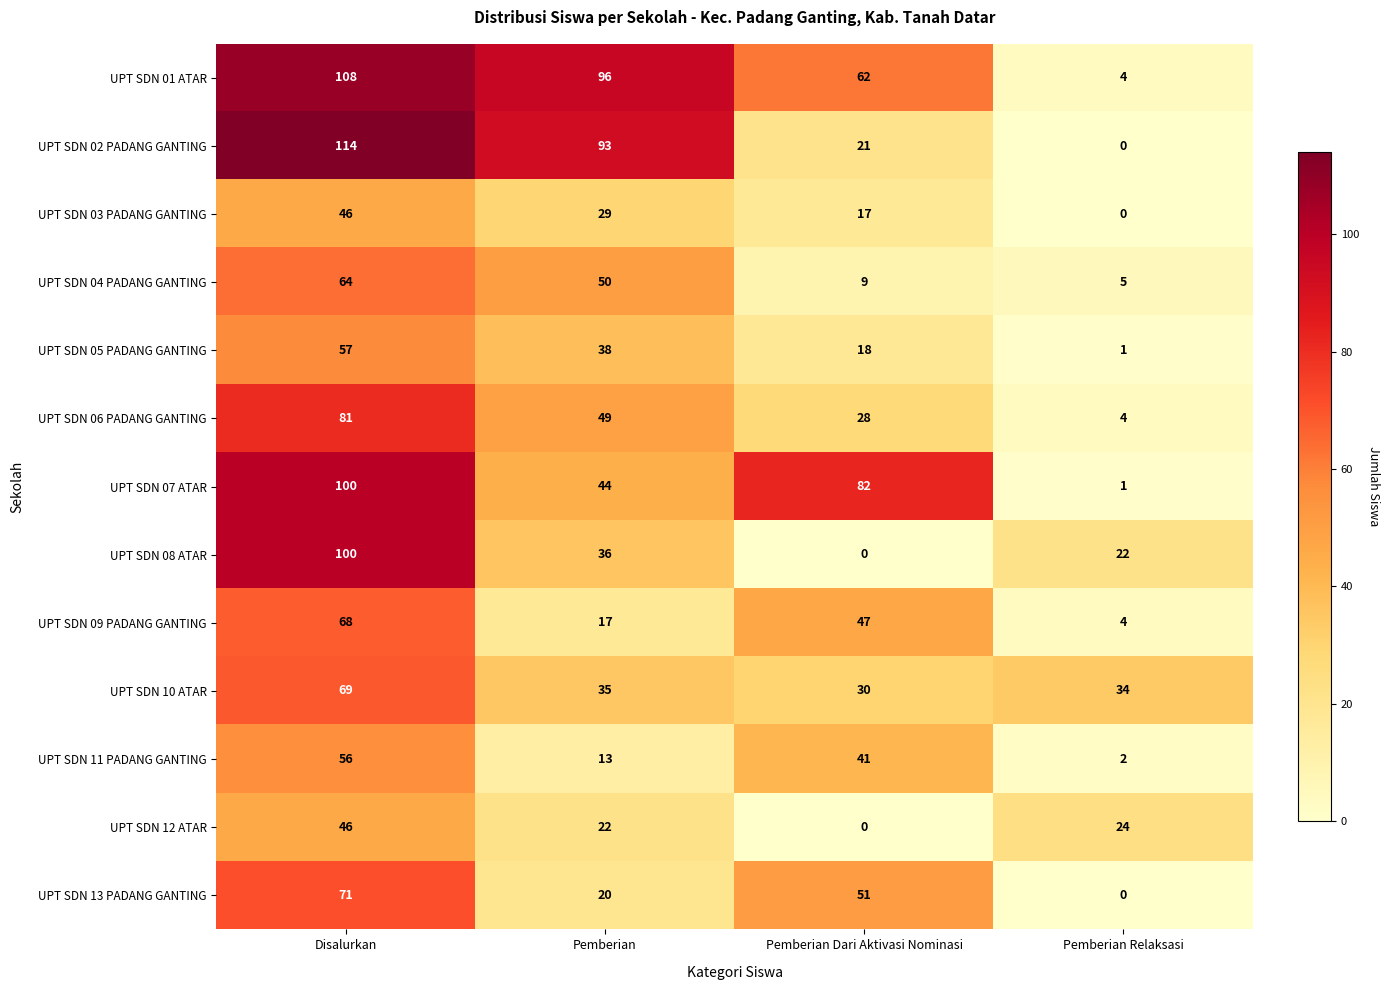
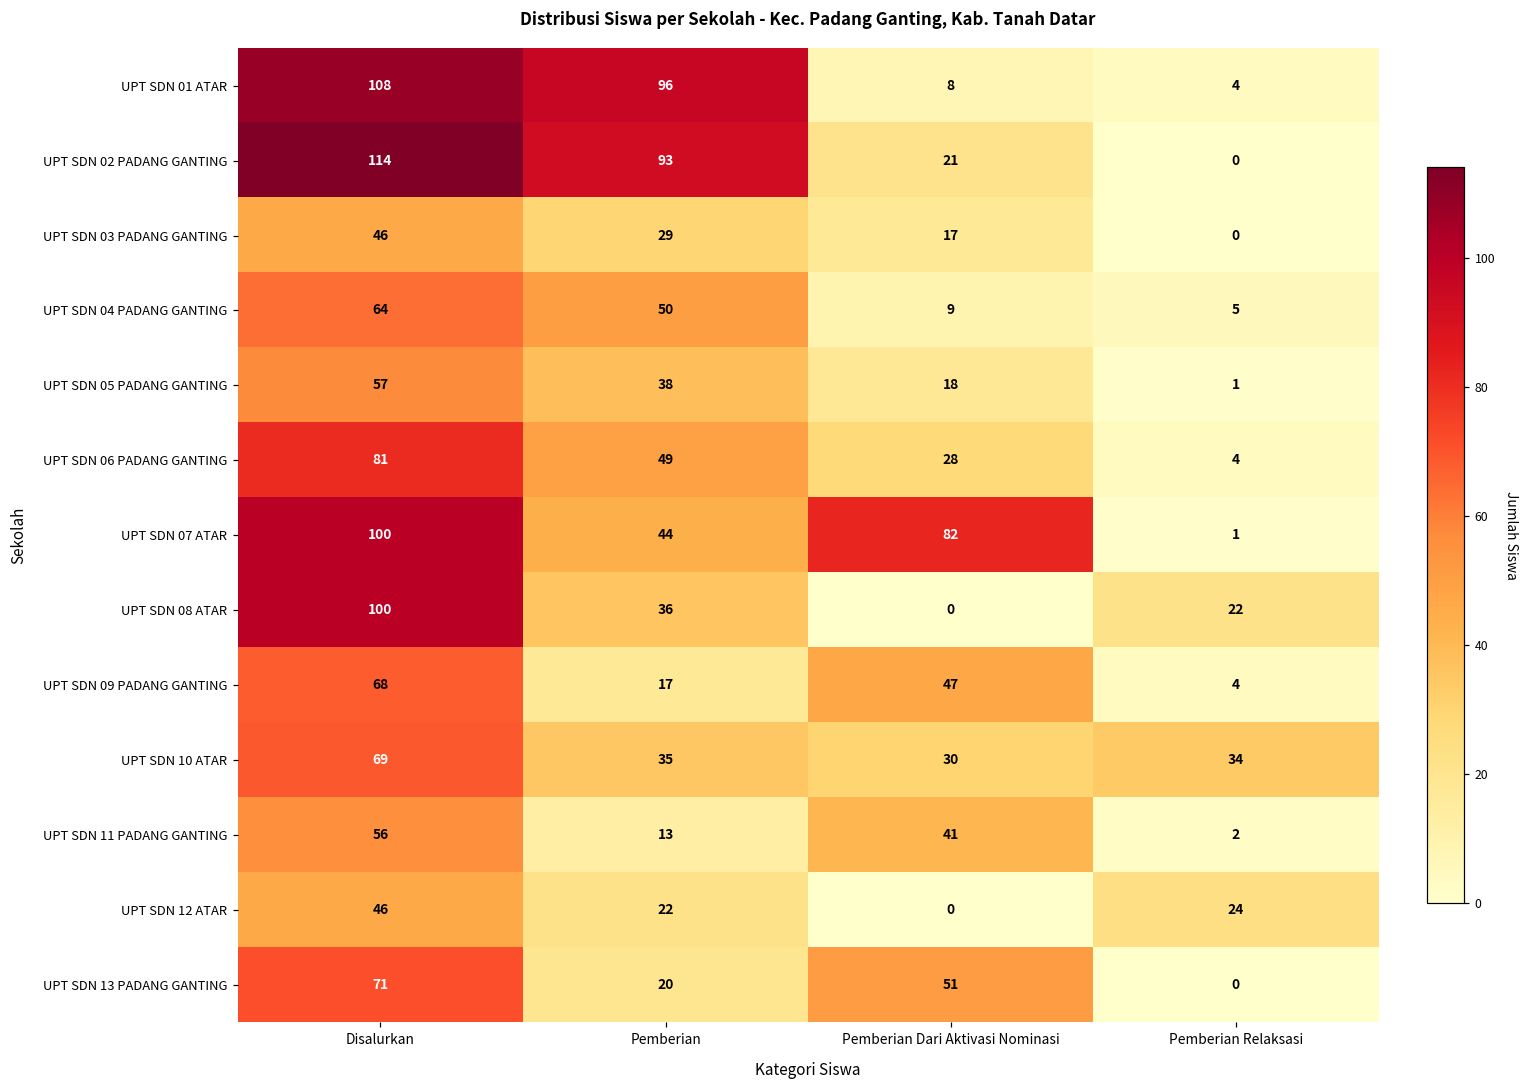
UPT SDN 01 ATAR, Pemberian Dari Aktivasi Nominasi: 62 -> 8
